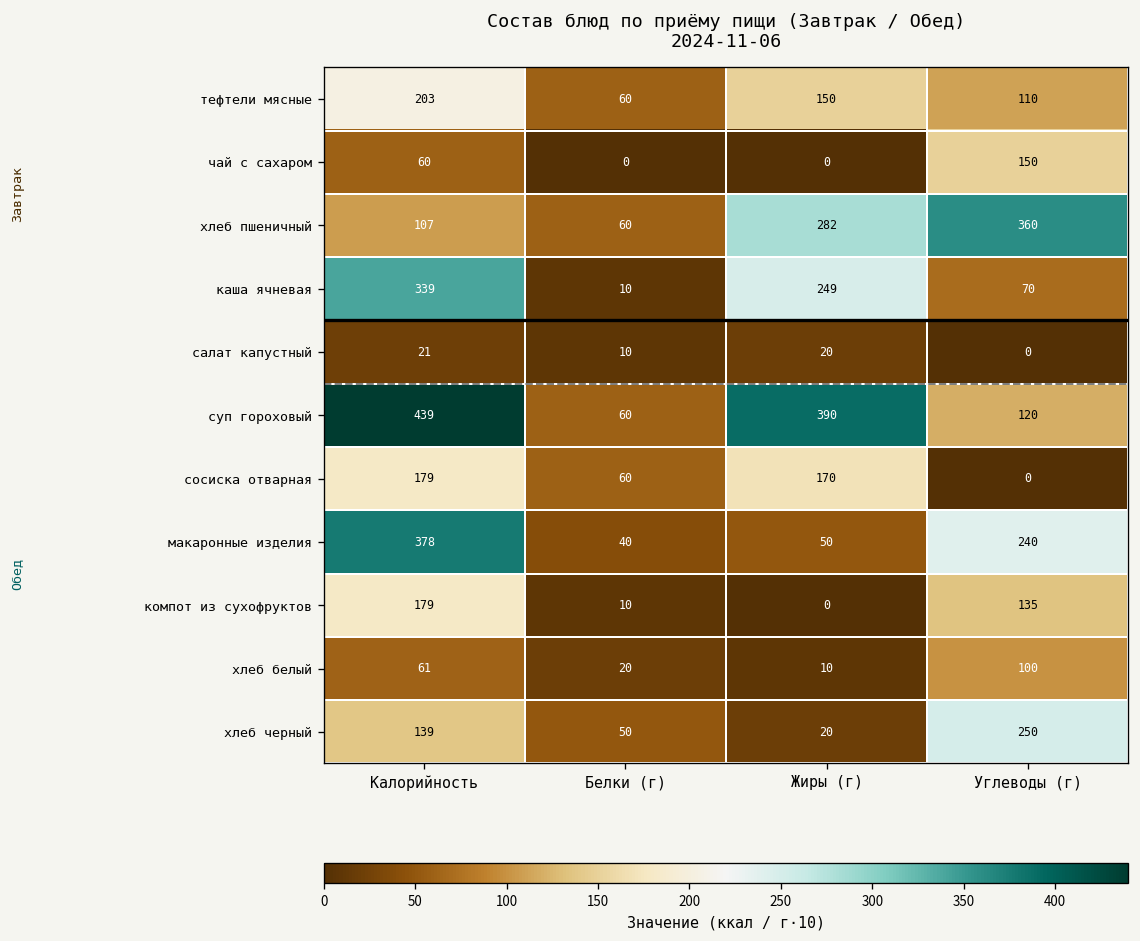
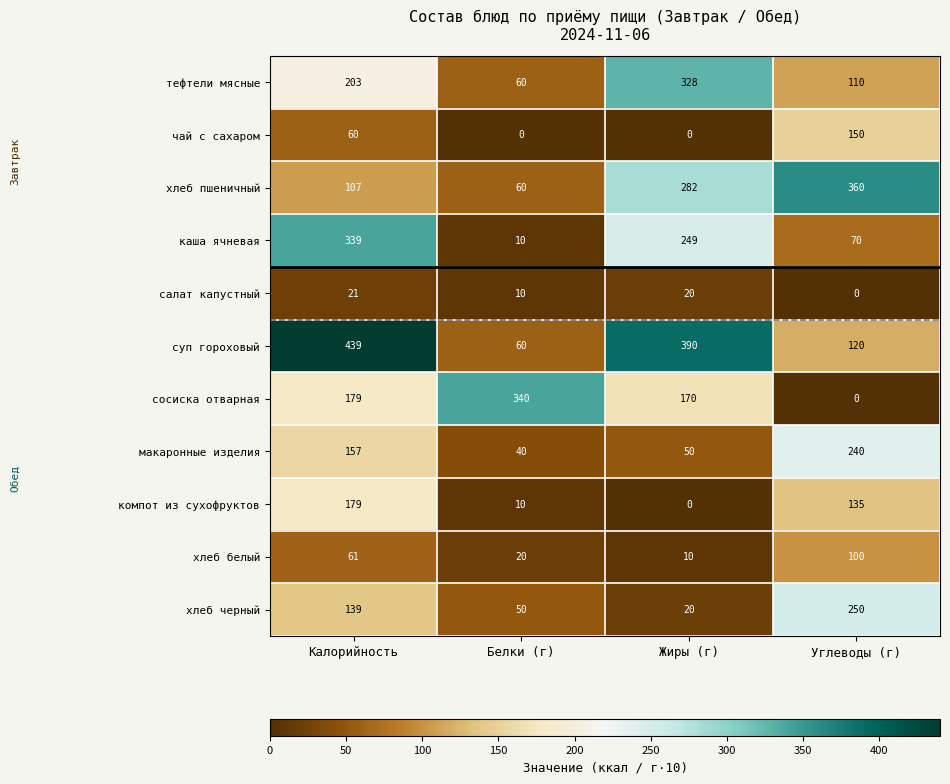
тефтели мясные, Жиры (г): 150 -> 328
сосиска отварная, Белки (г): 60 -> 340
макаронные изделия, Калорийность: 378 -> 157
